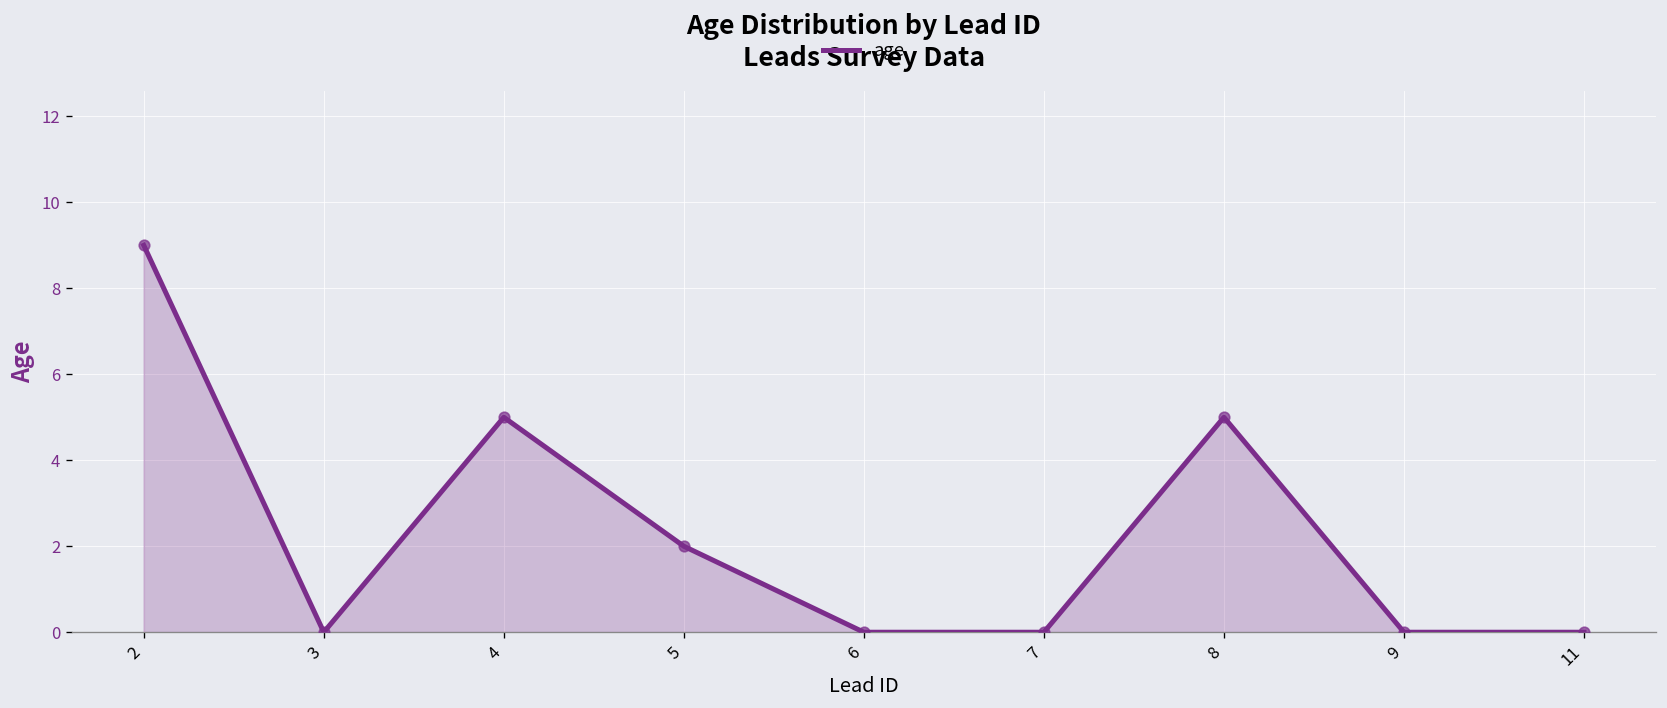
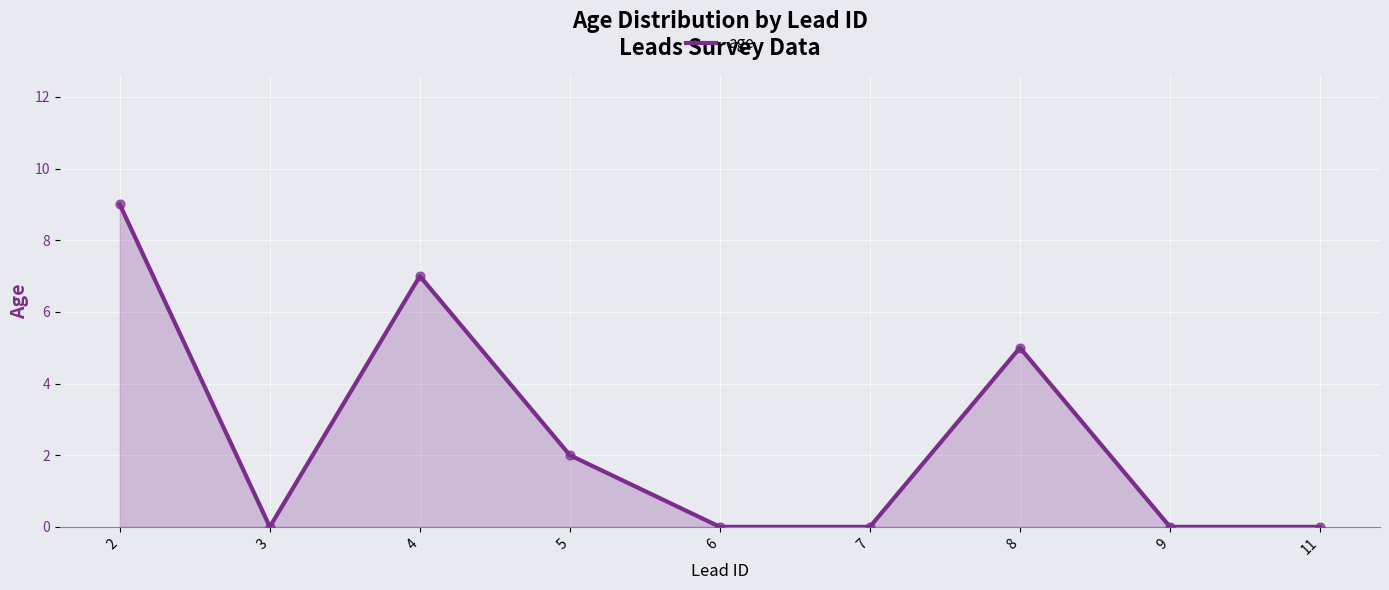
4: 5 -> 7
